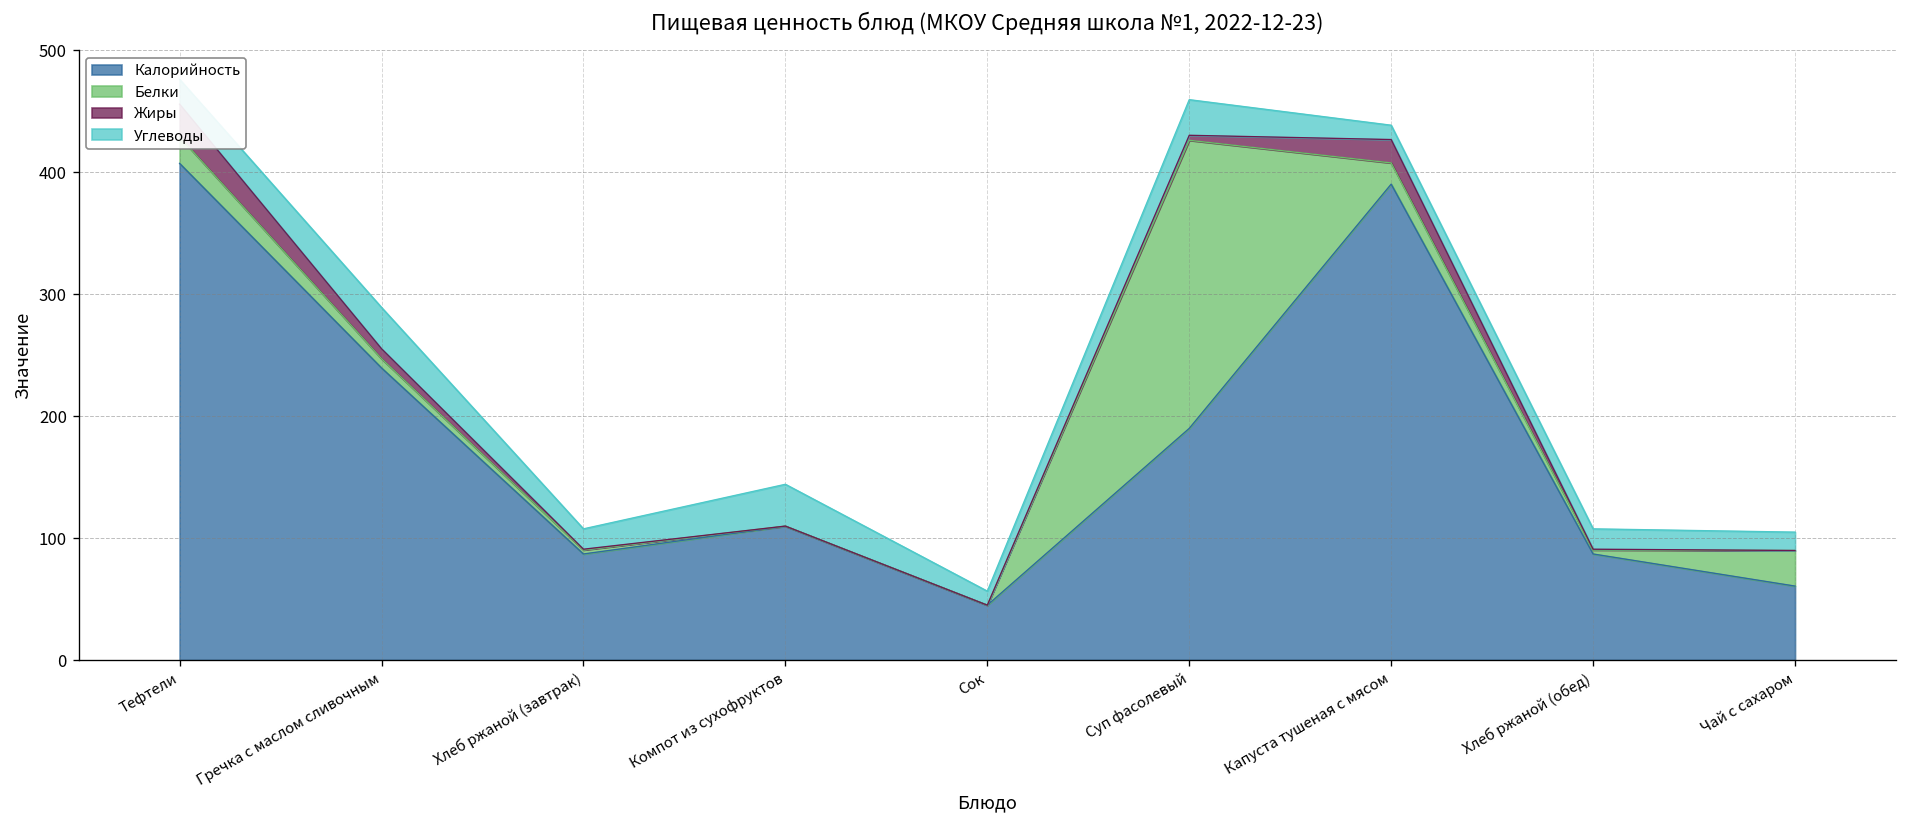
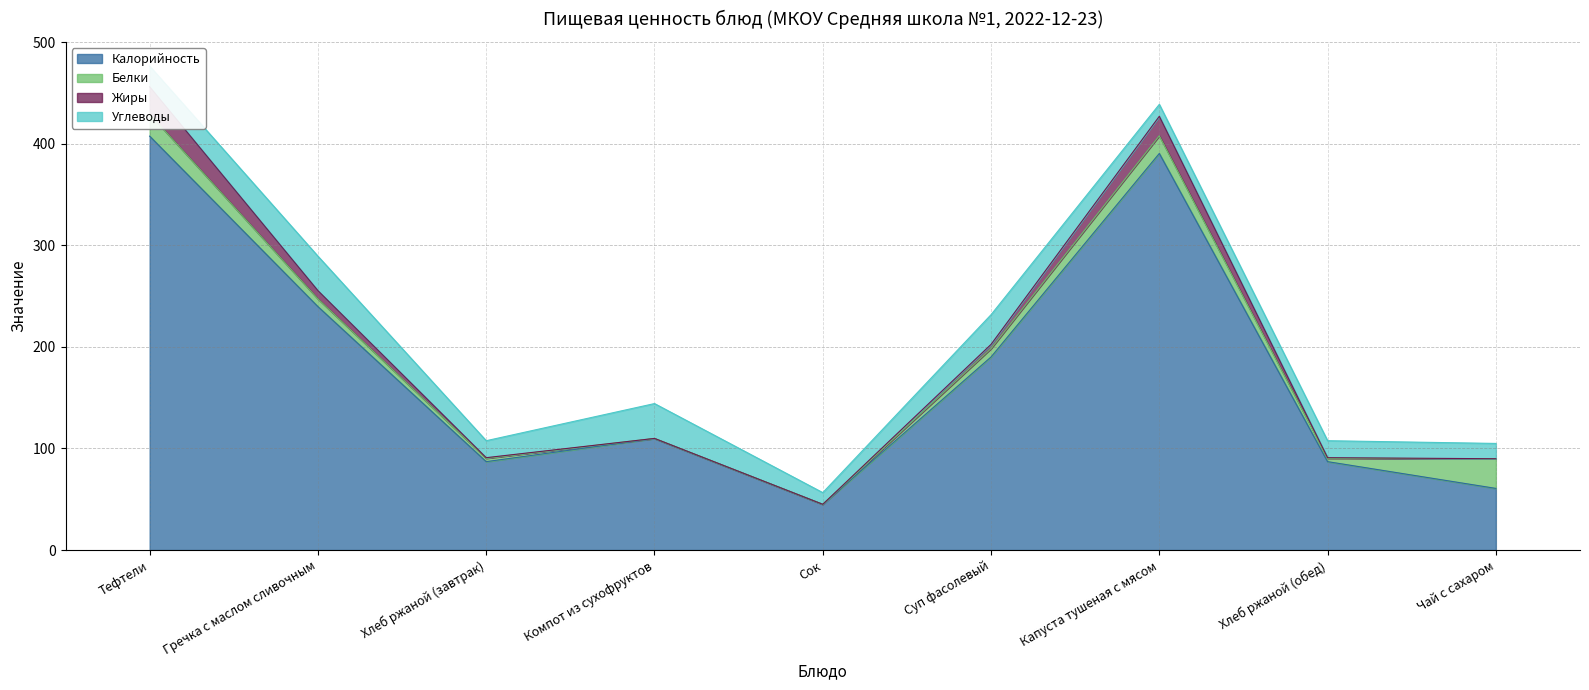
Белки, Суп фасолевый: 236 -> 8
